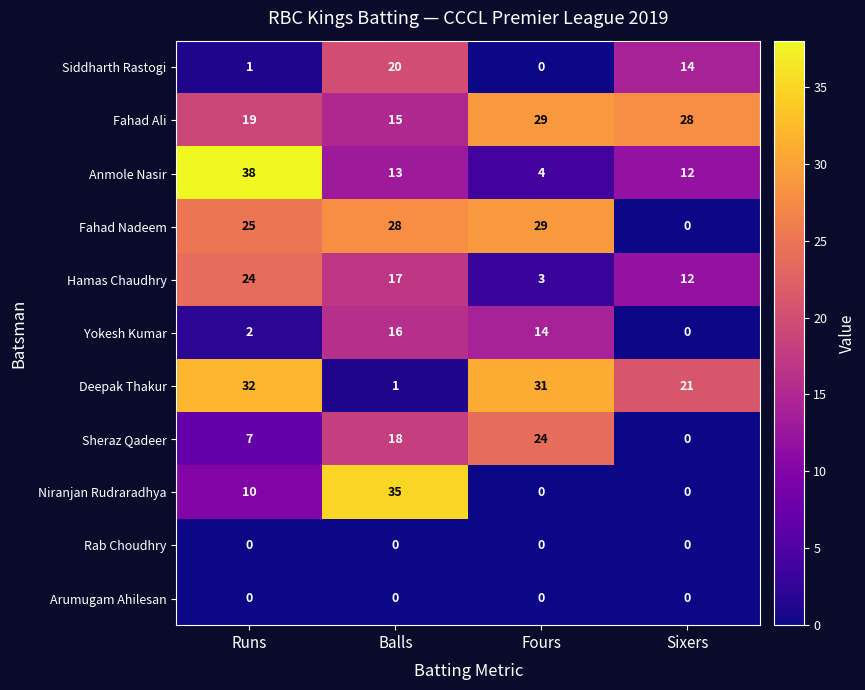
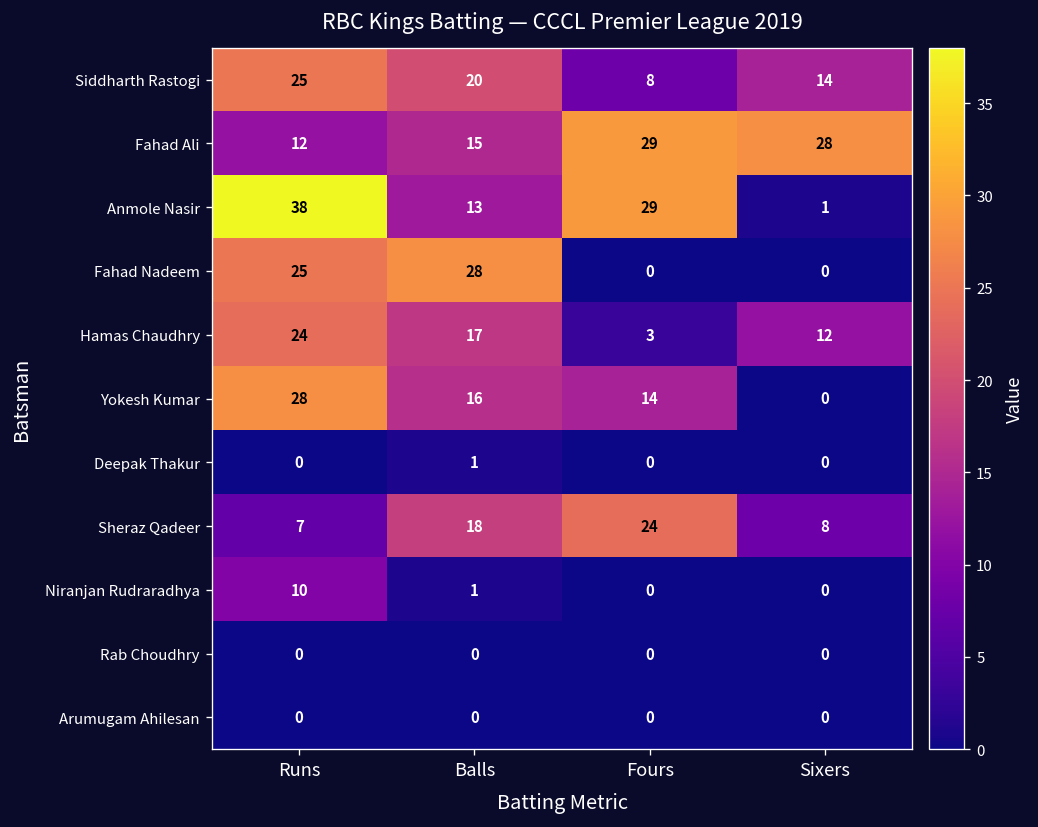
Siddharth Rastogi, Runs: 1 -> 25
Siddharth Rastogi, Fours: 0 -> 8
Fahad Ali, Runs: 19 -> 12
Anmole Nasir, Fours: 4 -> 29
Anmole Nasir, Sixers: 12 -> 1
Fahad Nadeem, Fours: 29 -> 0
Yokesh Kumar, Runs: 2 -> 28
Deepak Thakur, Runs: 32 -> 0
Deepak Thakur, Fours: 31 -> 0
Deepak Thakur, Sixers: 21 -> 0
Sheraz Qadeer, Sixers: 0 -> 8
Niranjan Rudraradhya, Balls: 35 -> 1
